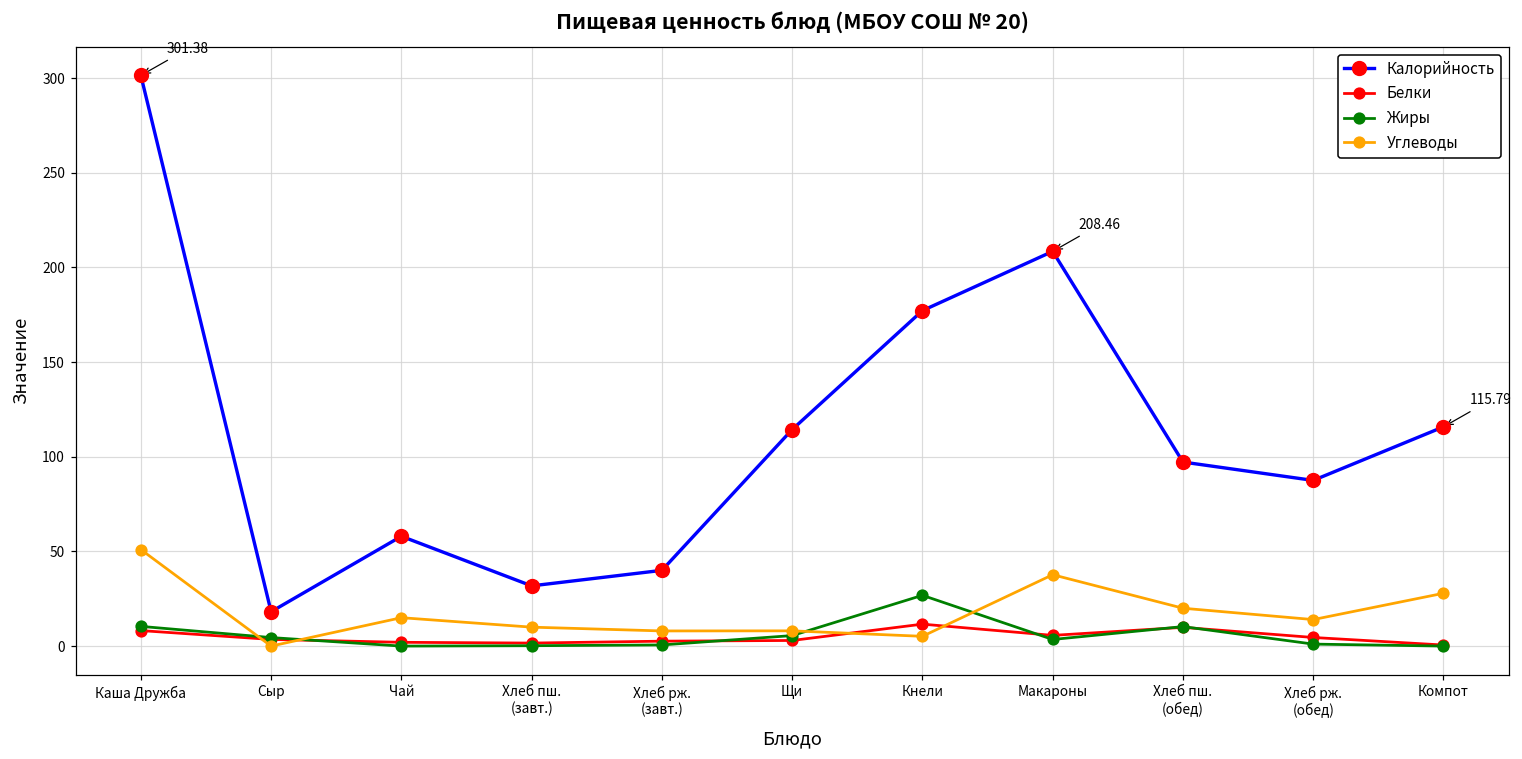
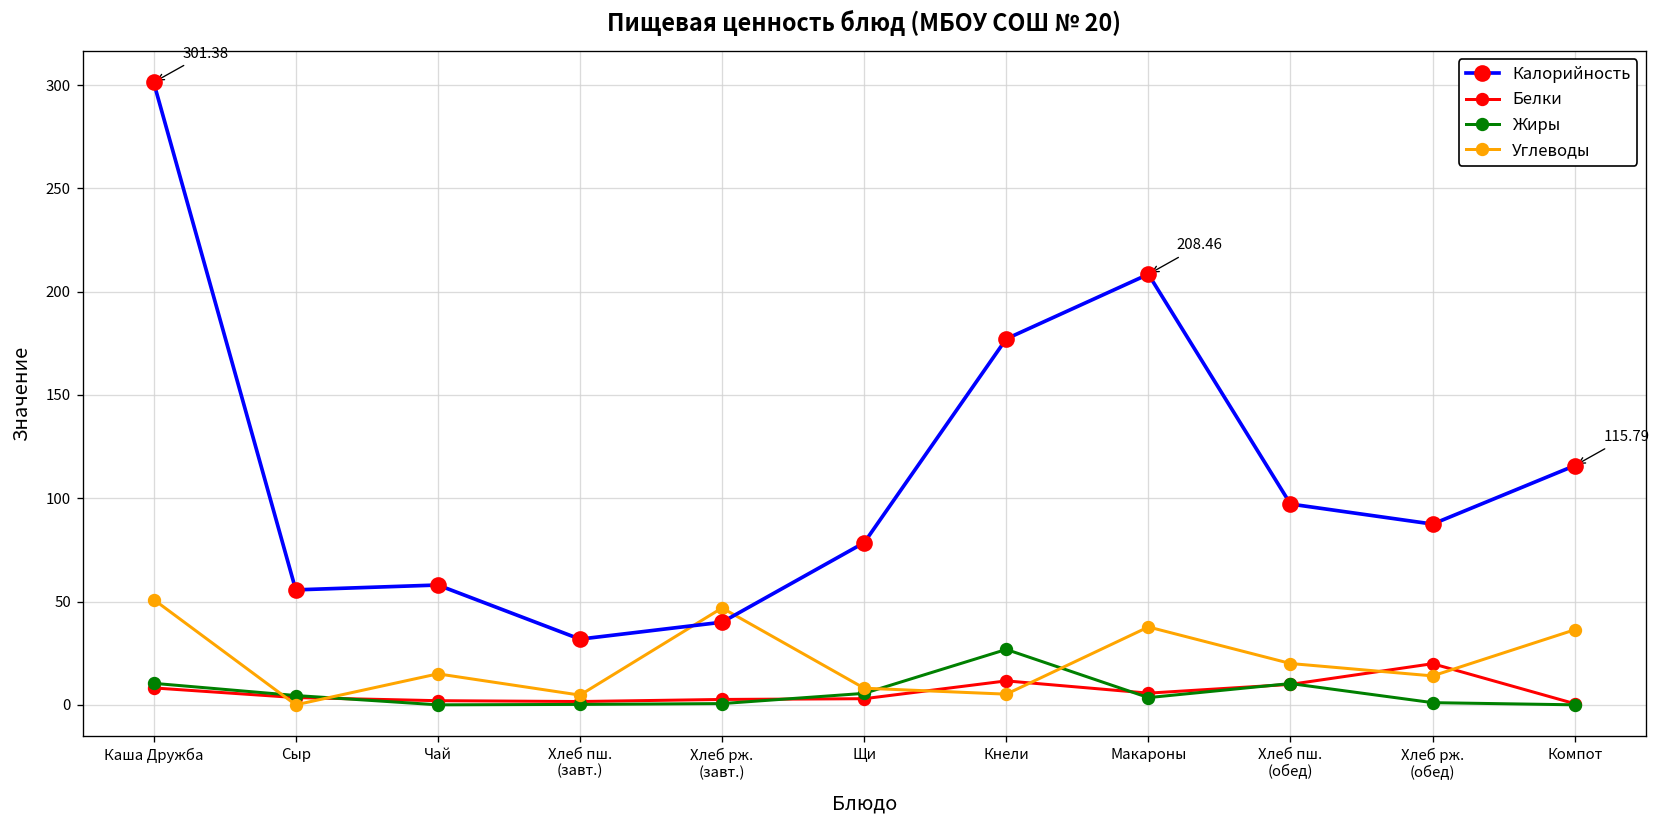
Калорийность, Сыр: 18 -> 56
Углеводы, Хлеб пш. (завт.): 10 -> 5
Углеводы, Хлеб рж. (завт.): 8 -> 47
Калорийность, Щи: 114 -> 78
Белки, Хлеб рж. (обед): 5 -> 20
Углеводы, Компот: 28 -> 36
